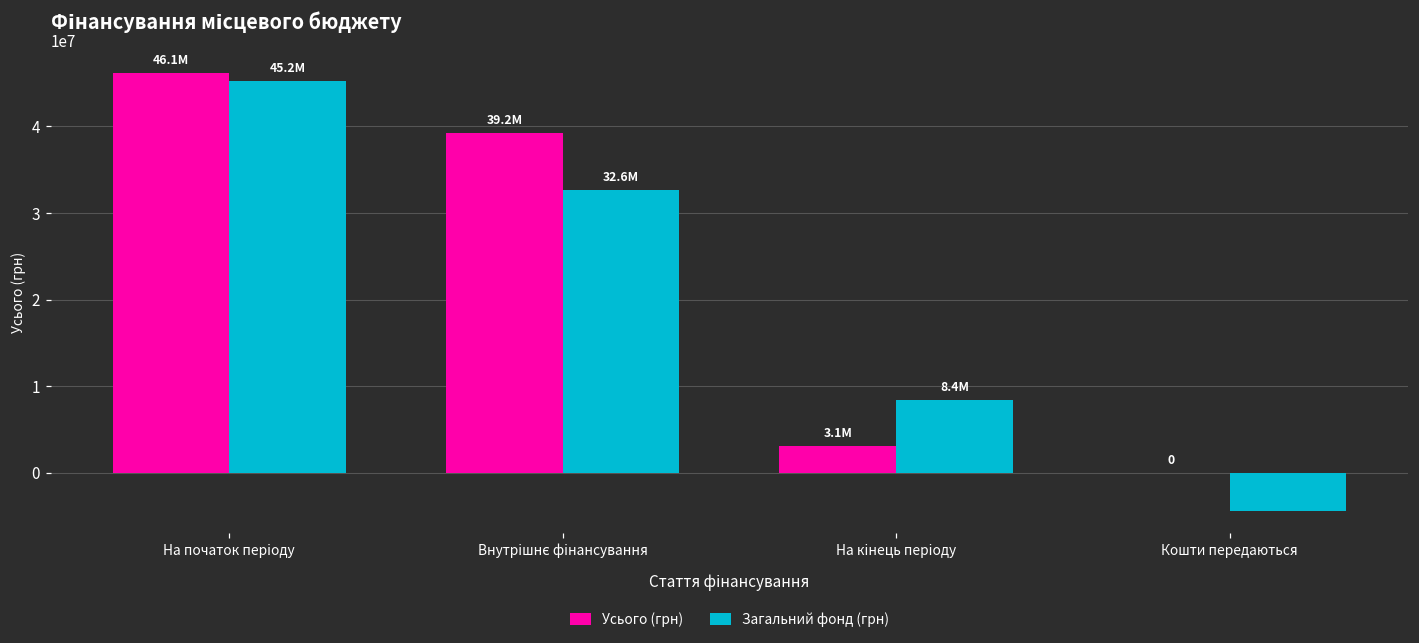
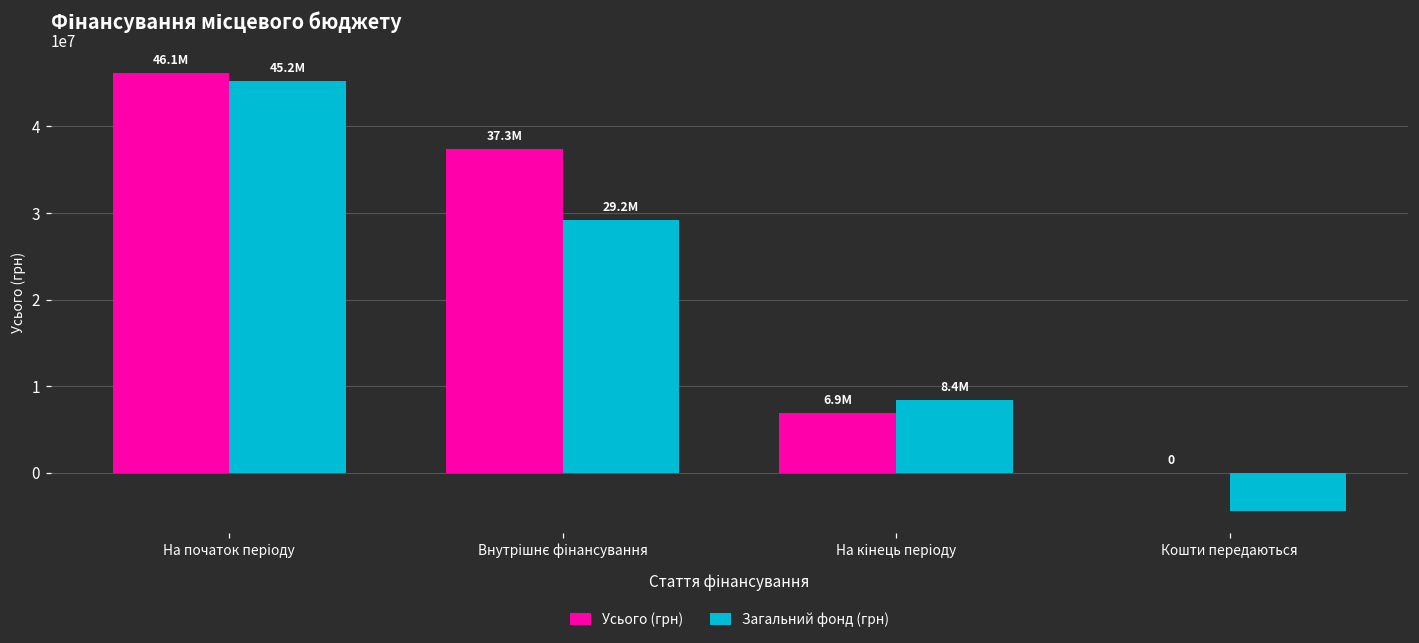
Усього (грн), Внутрішнє фінансування: 39.2M -> 37.3M
Загальний фонд (грн), Внутрішнє фінансування: 32.6M -> 29.2M
Усього (грн), На кінець періоду: 3.1M -> 6.9M
